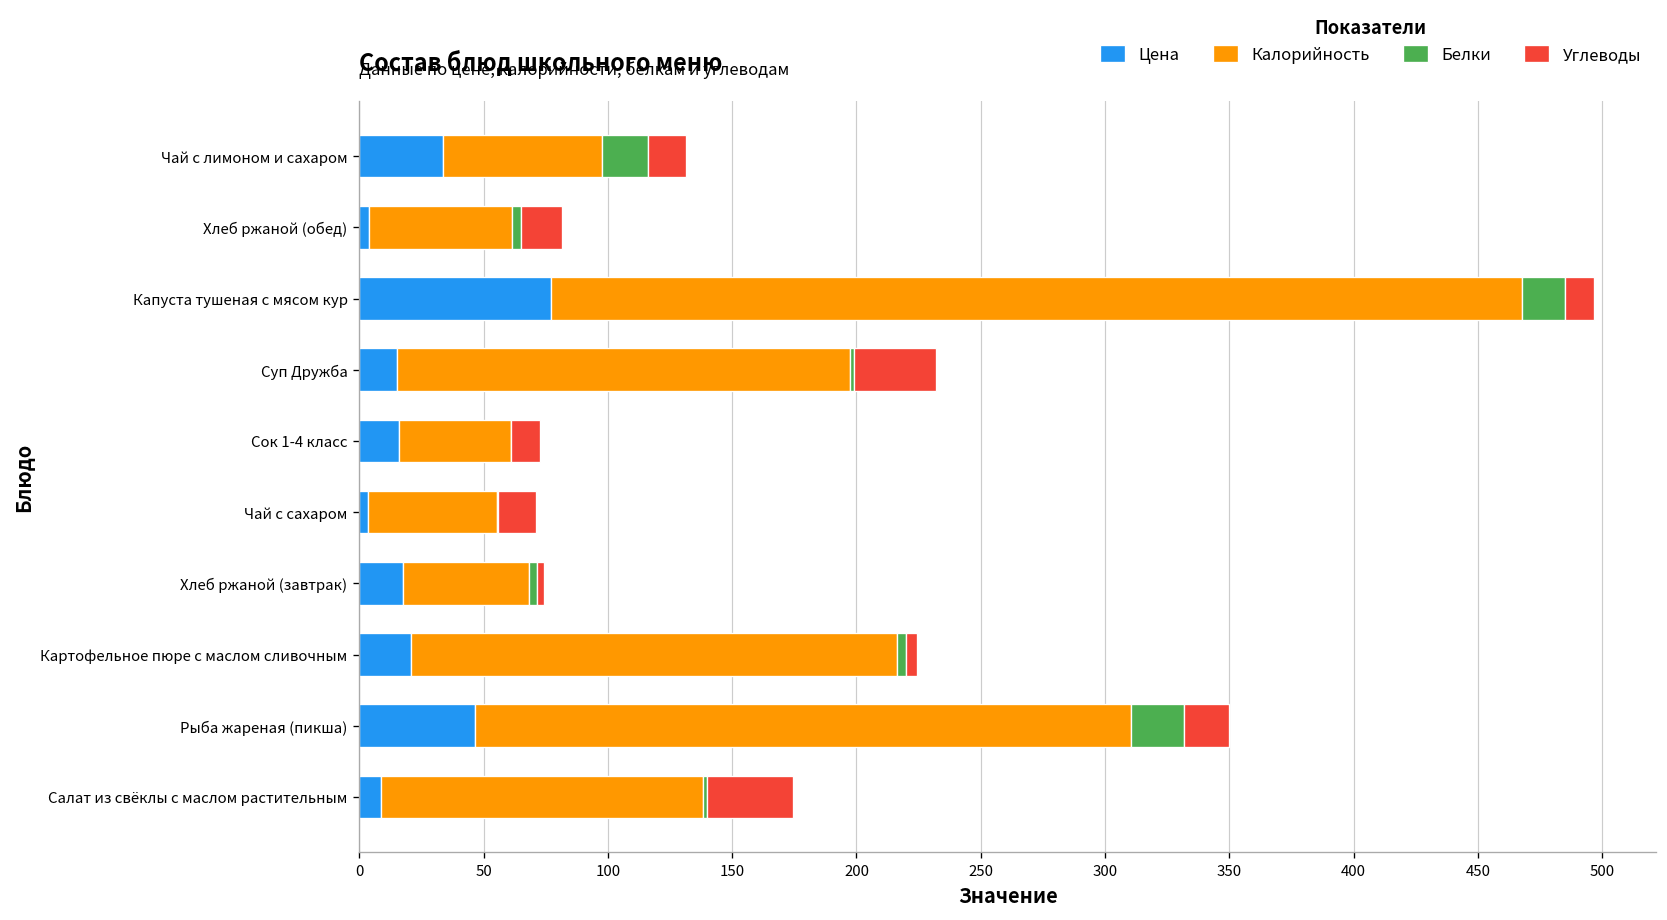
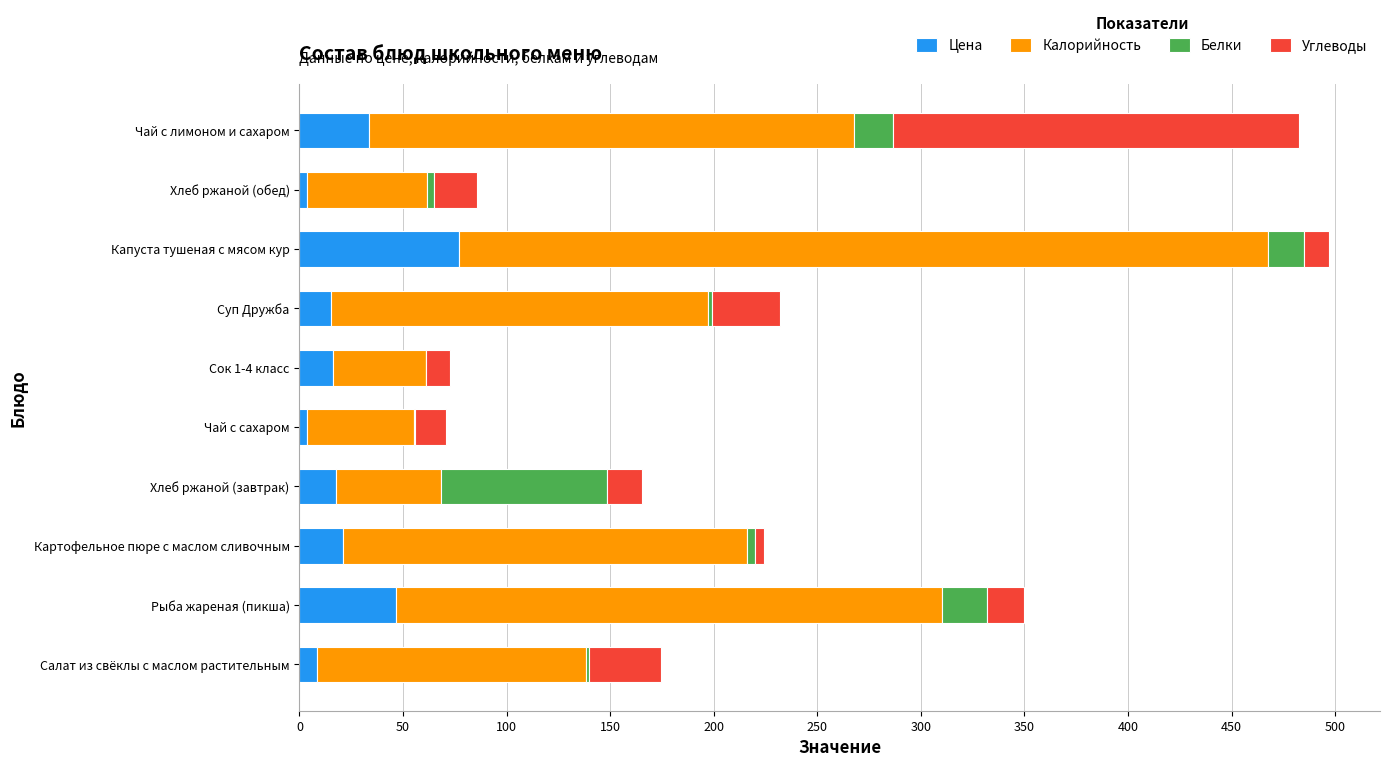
Калорийность, Чай с лимоном и сахаром: 64 -> 234
Углеводы, Чай с лимоном и сахаром: 15 -> 196
Углеводы, Хлеб ржаной (обед): 17 -> 21
Белки, Хлеб ржаной (завтрак): 3 -> 81
Углеводы, Хлеб ржаной (завтрак): 3 -> 17
